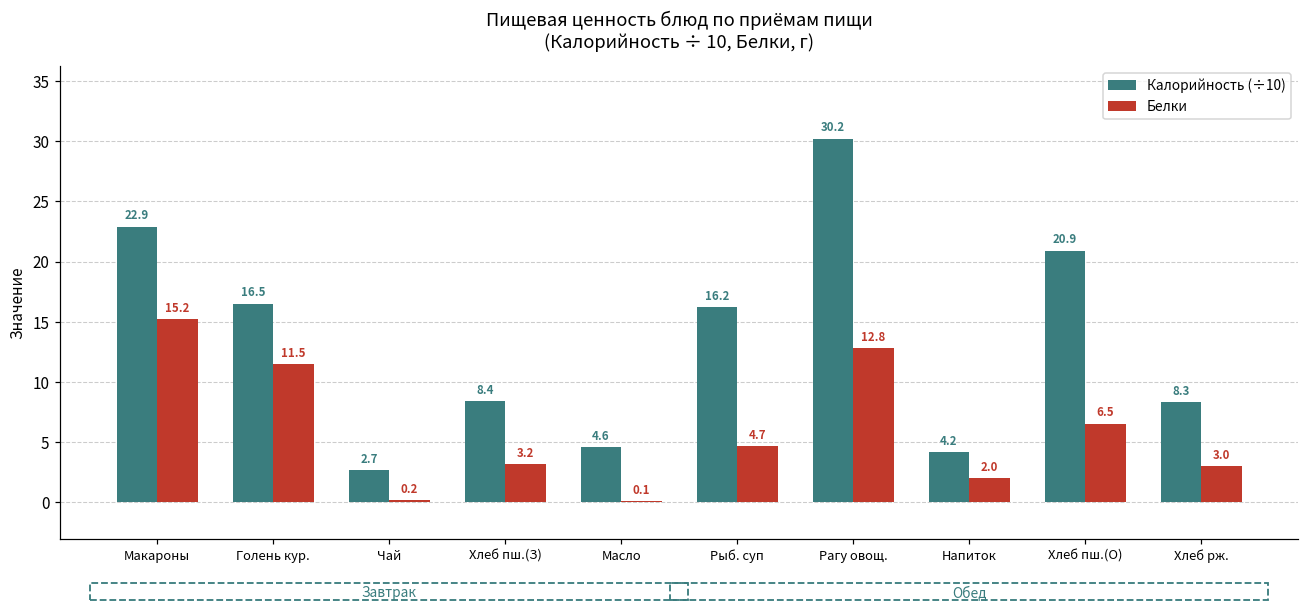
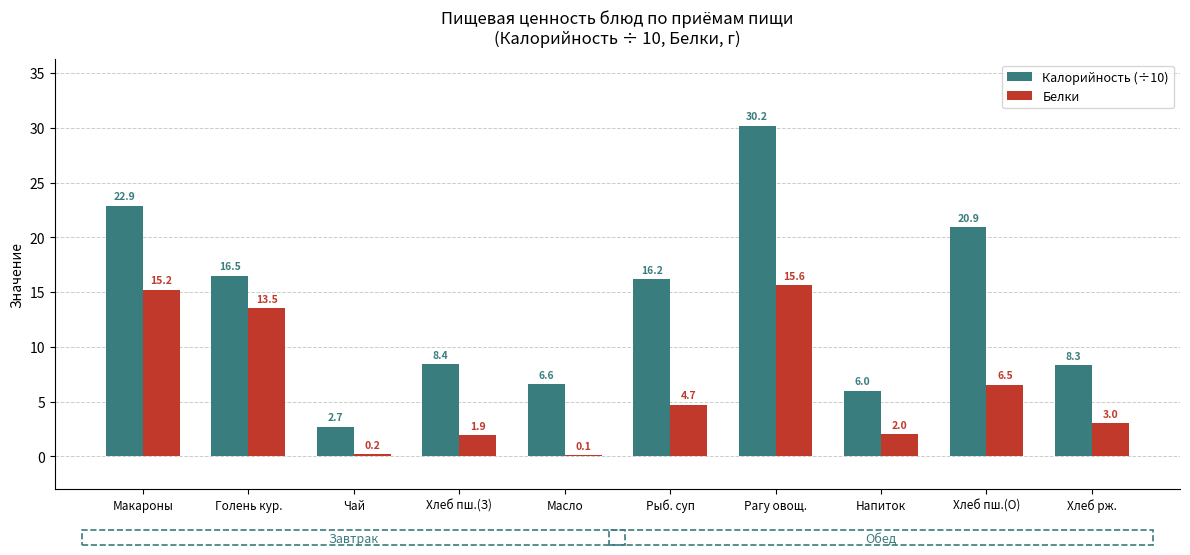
Белки, Голень кур.: 11.5 -> 13.5
Белки, Хлеб пш.(З): 3.2 -> 1.9
Калорийность (÷10), Масло: 4.6 -> 6.6
Белки, Рагу овощ.: 12.8 -> 15.6
Калорийность (÷10), Напиток: 4.2 -> 6.0
